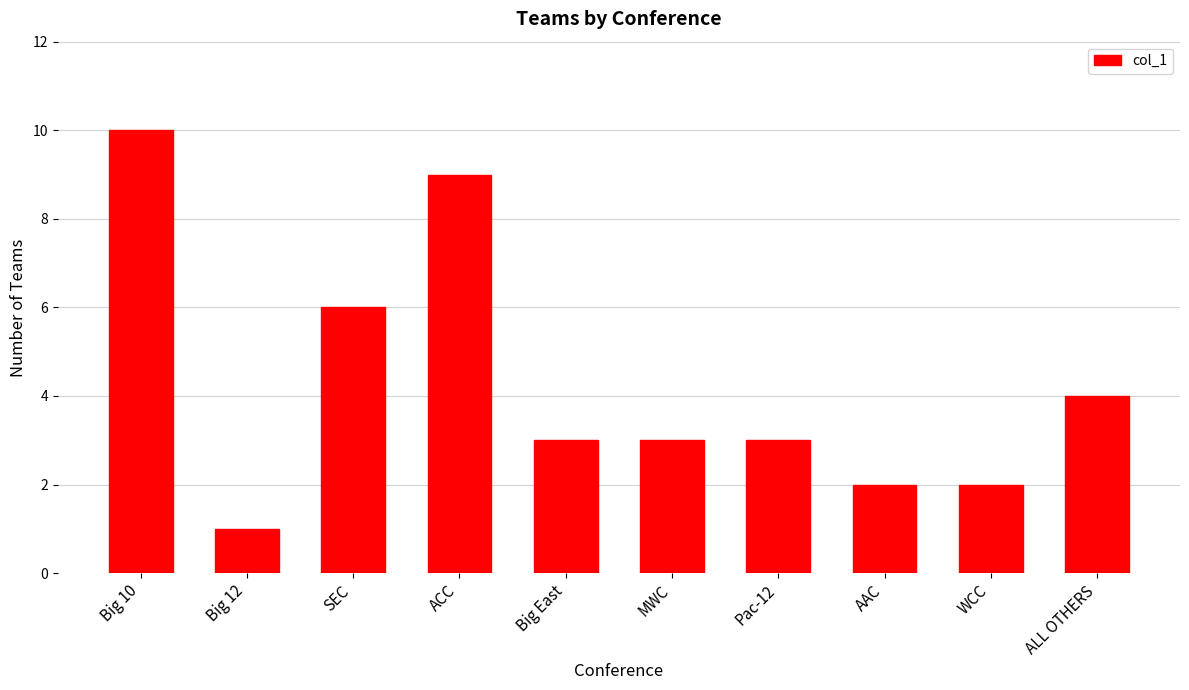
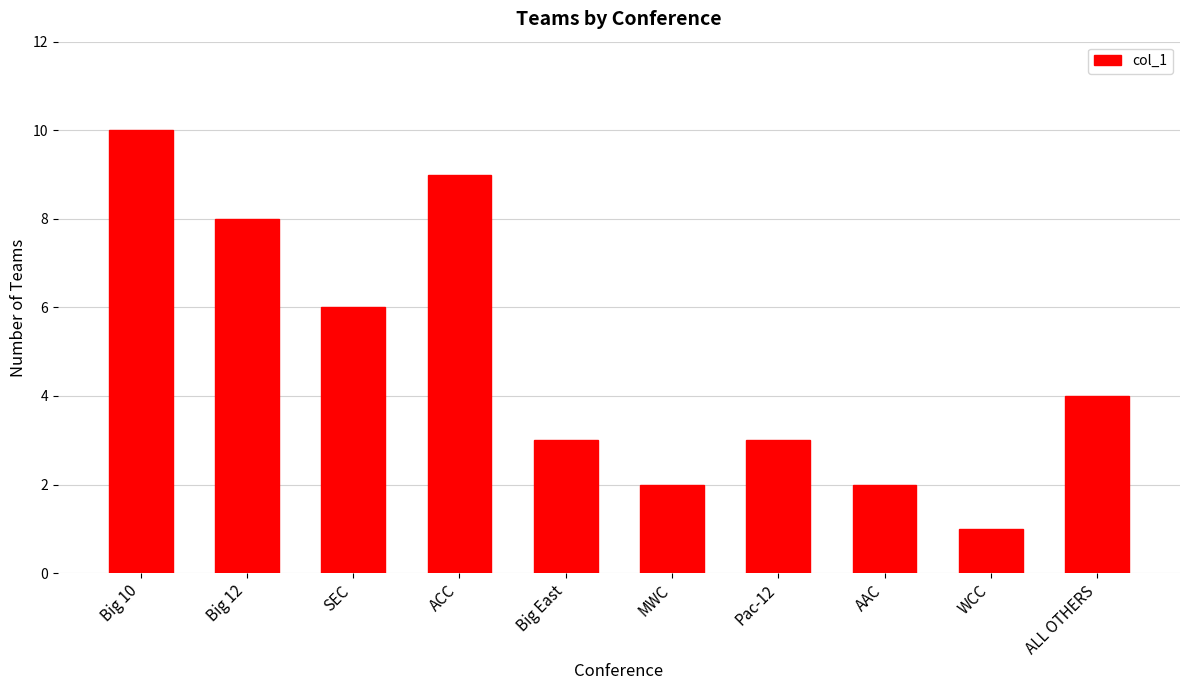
Big 12: 1 -> 8
MWC: 3 -> 2
WCC: 2 -> 1
